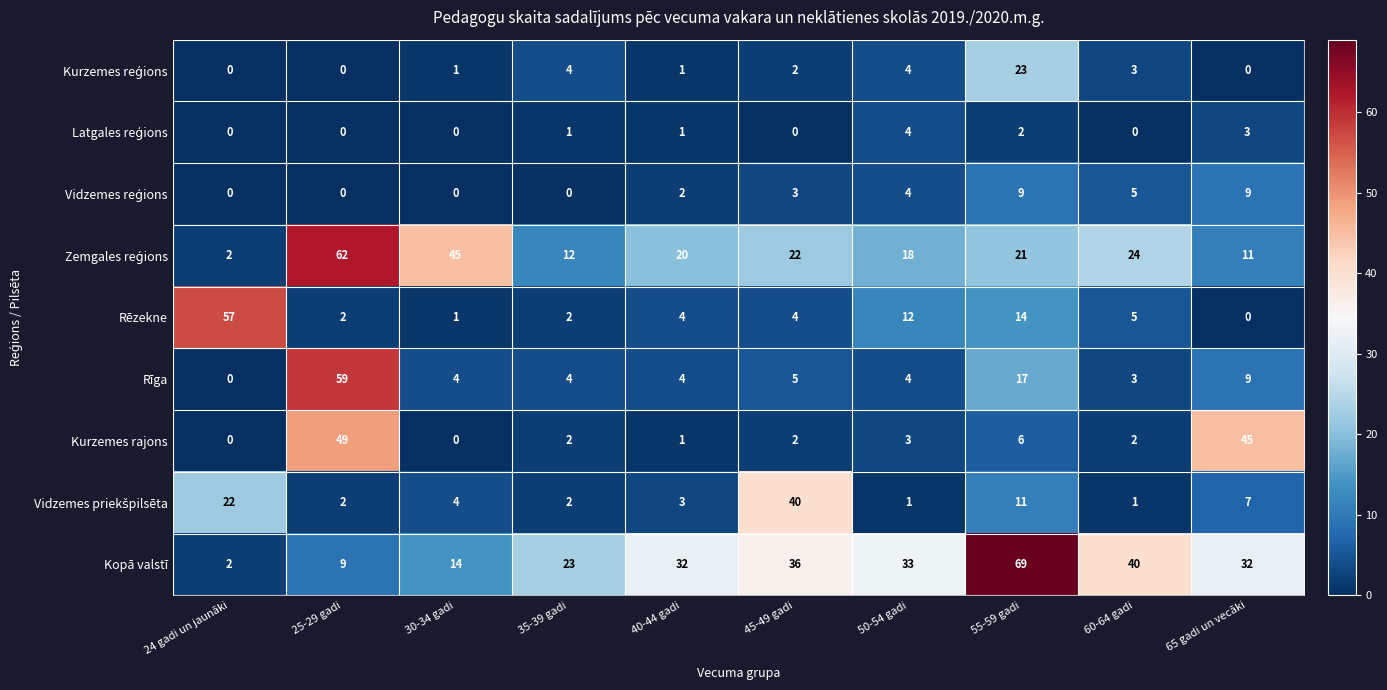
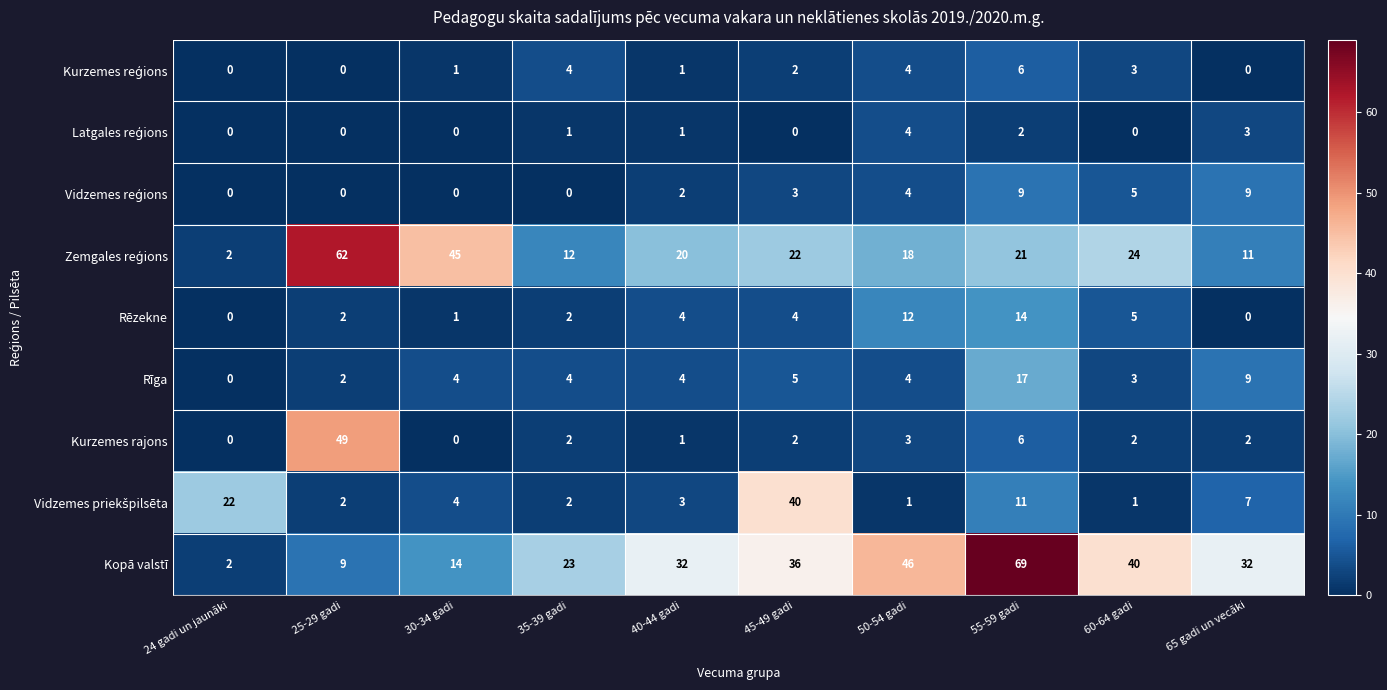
Kurzemes reģions, 55-59 gadi: 23 -> 6
Rēzekne, 24 gadi un jaunāki: 57 -> 0
Rīga, 25-29 gadi: 59 -> 2
Kurzemes rajons, 65 gadi un vecāki: 45 -> 2
Kopā valstī, 50-54 gadi: 33 -> 46
